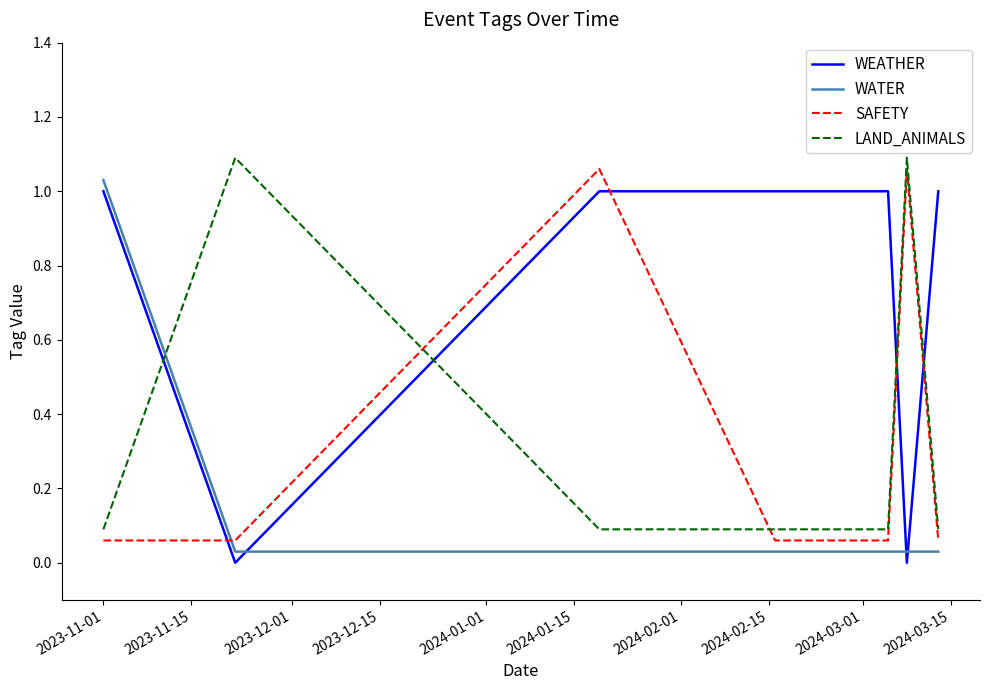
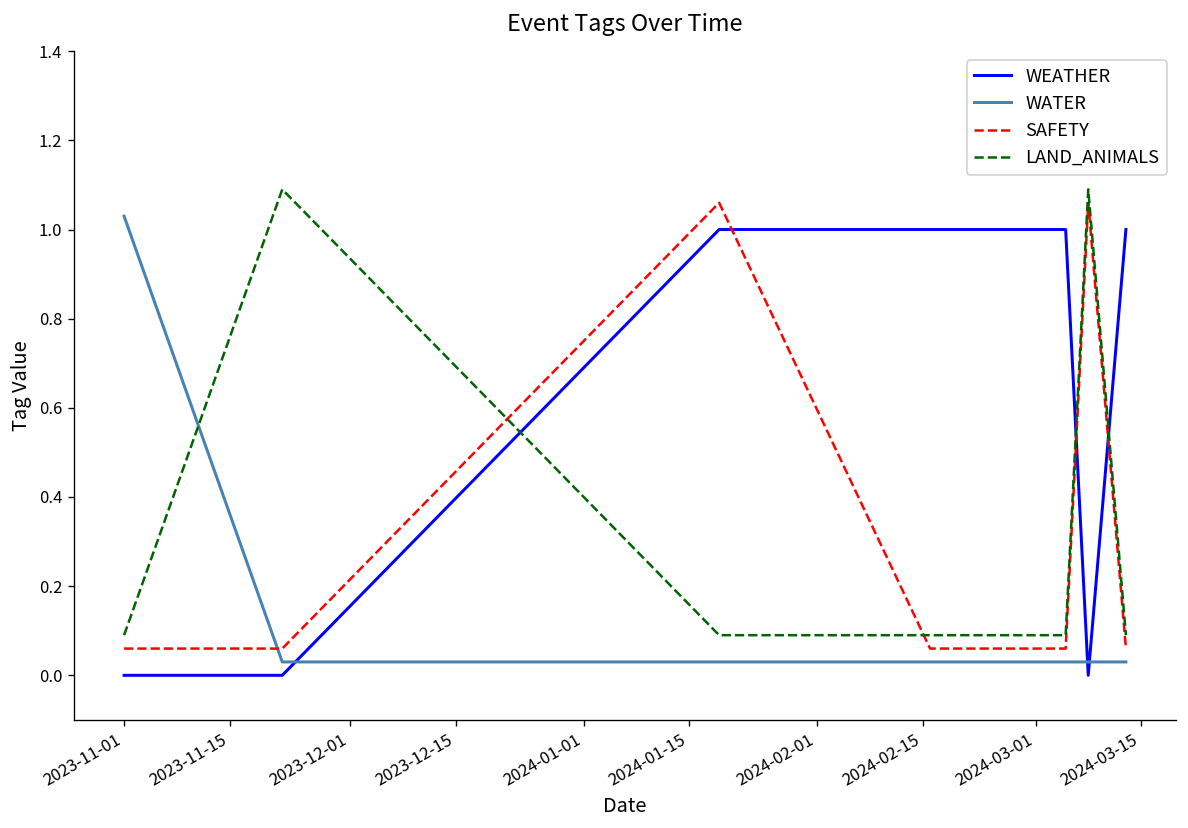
WEATHER, 2023-11-01: 1 -> 0
